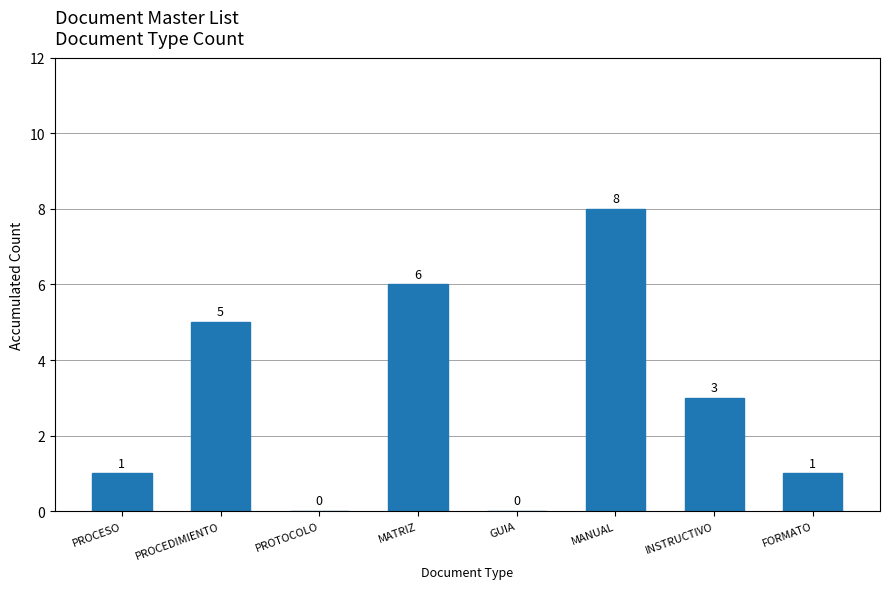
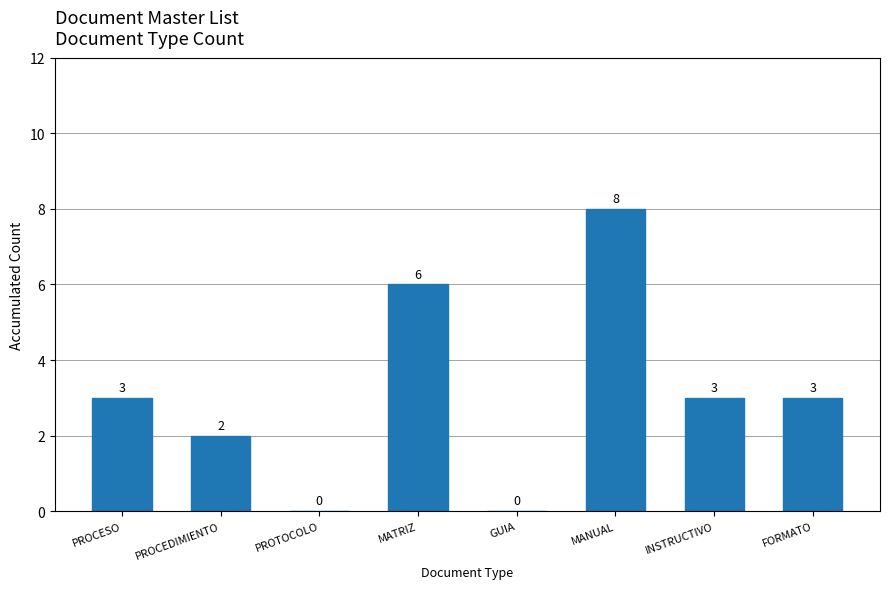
PROCESO: 1 -> 3
PROCEDIMIENTO: 5 -> 2
FORMATO: 1 -> 3
